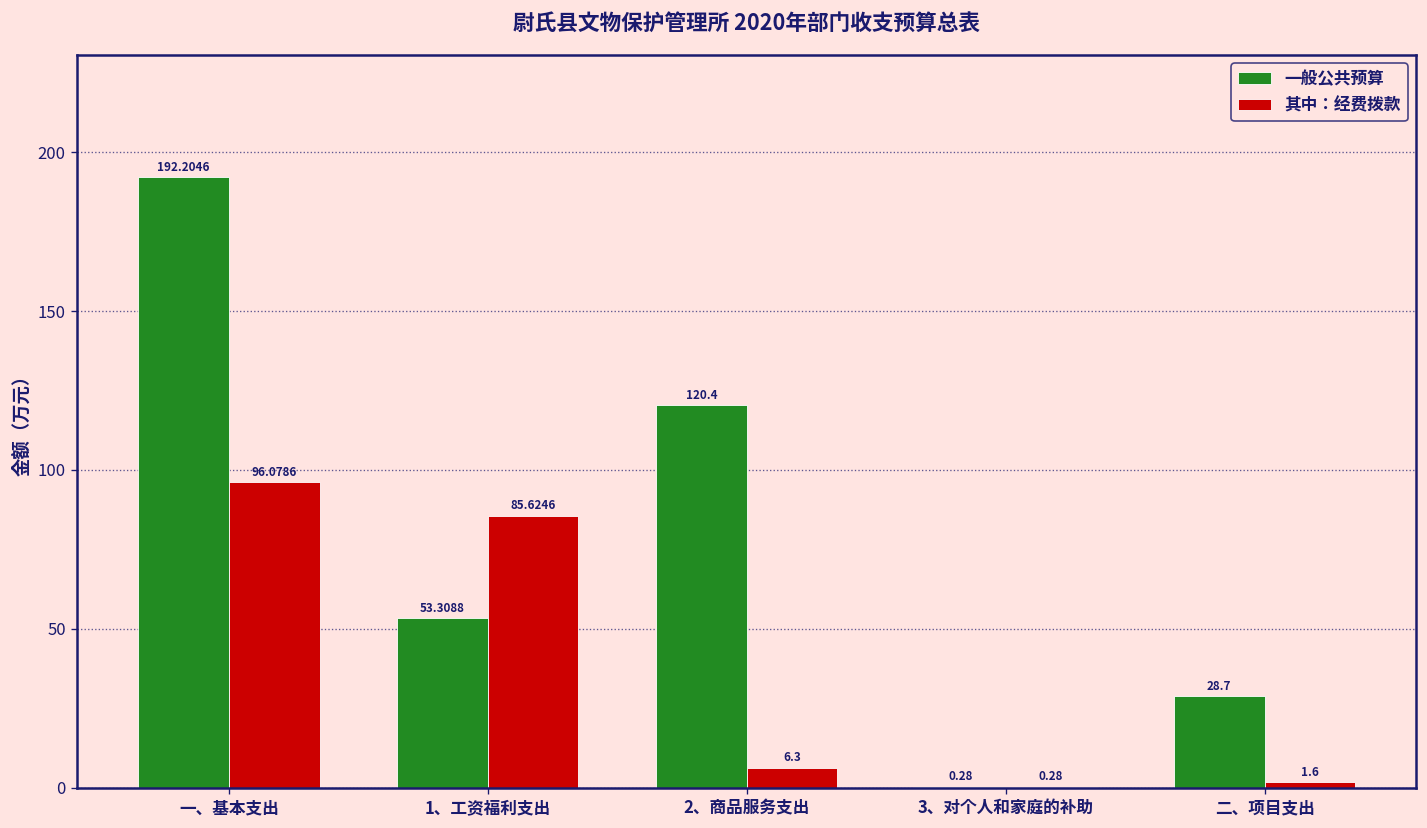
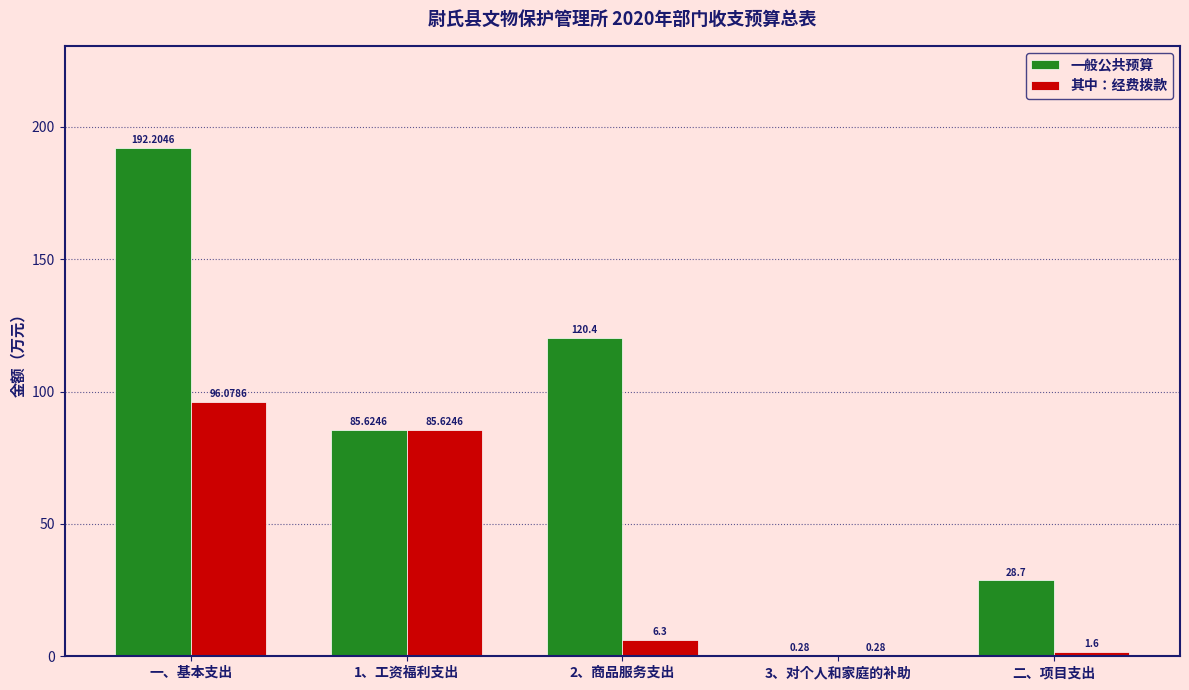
一般公共预算, 1、工资福利支出: 53.3088 -> 85.6246
